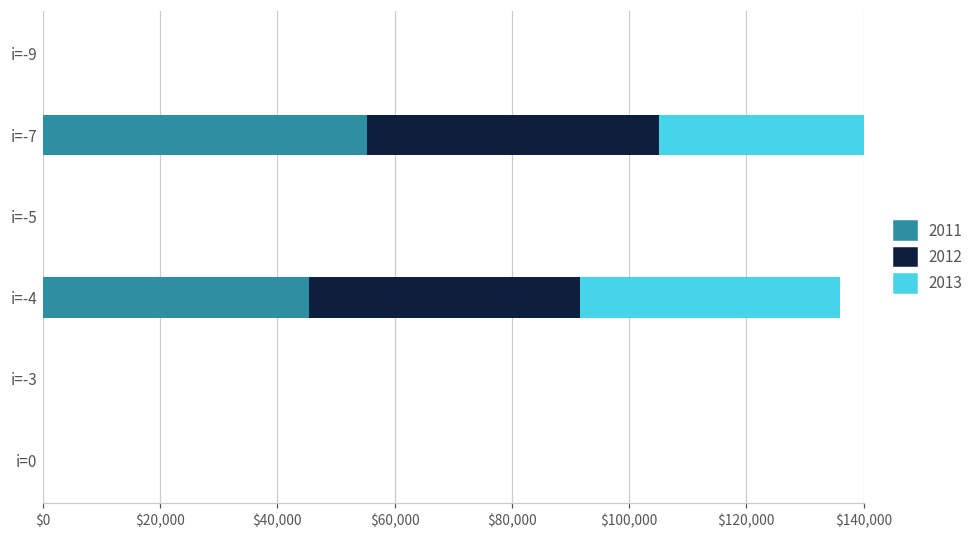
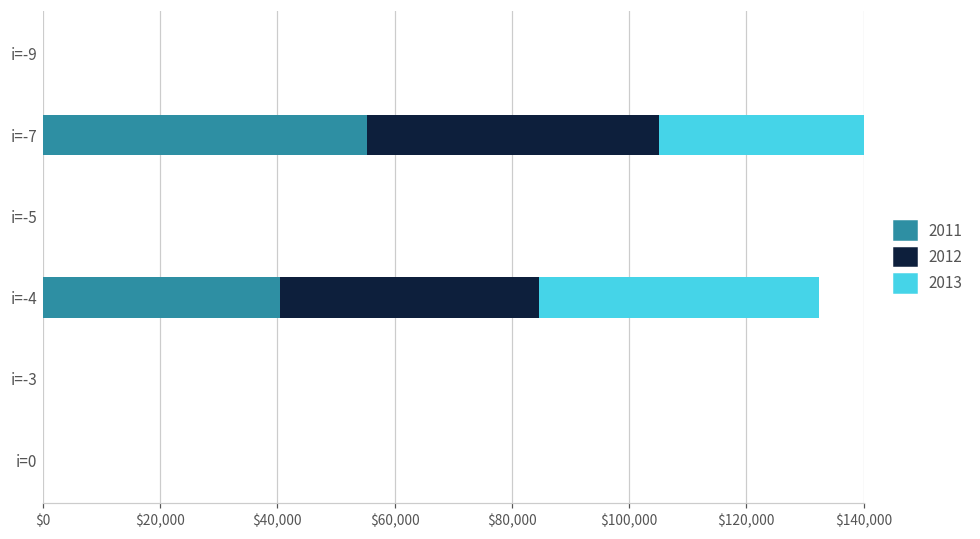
2011, i=-4: $45,000 -> $41,000
2012, i=-4: $46,000 -> $44,000
2013, i=-4: $44,000 -> $48,000
